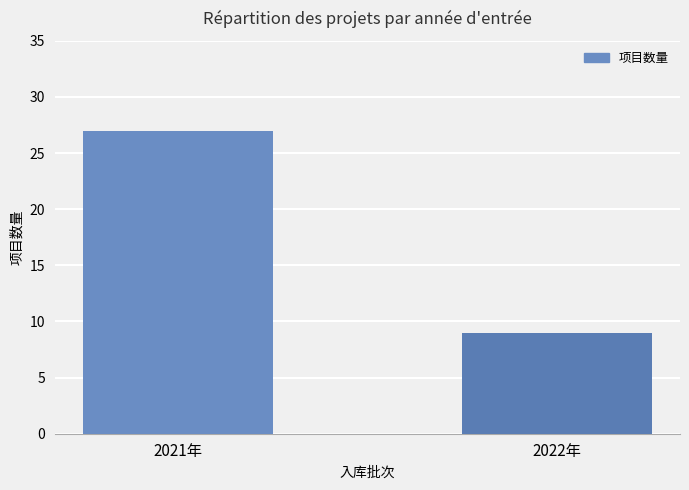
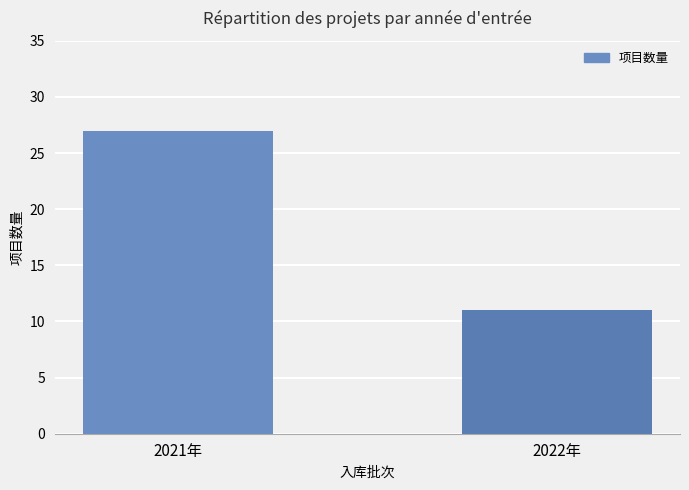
2022年: 9 -> 11
